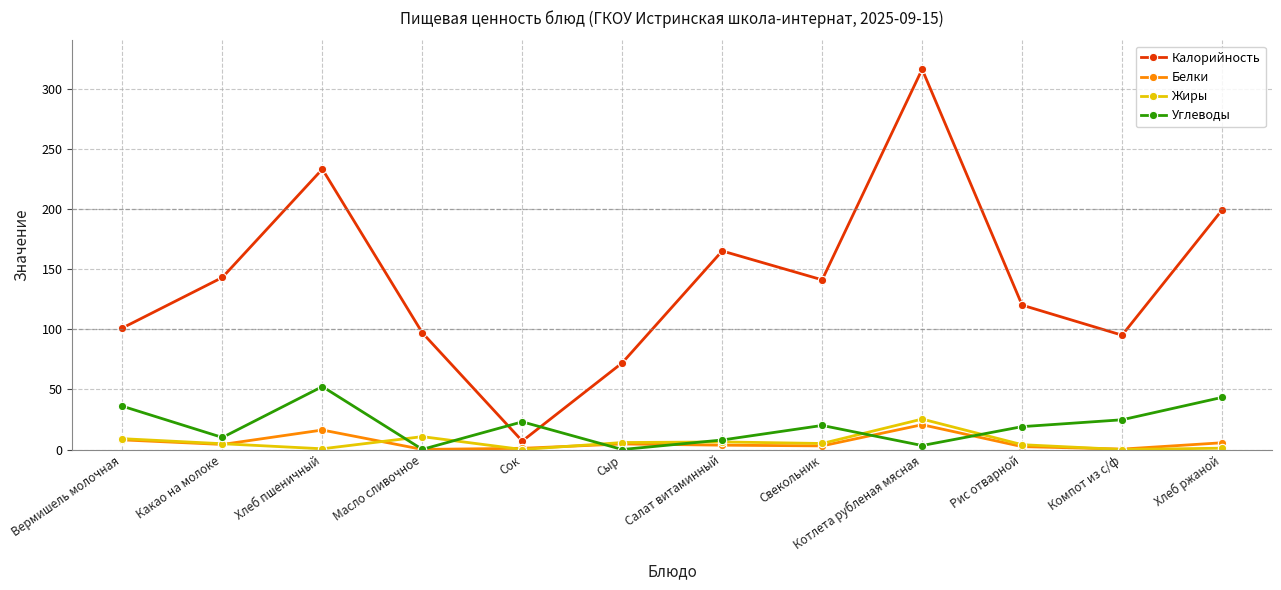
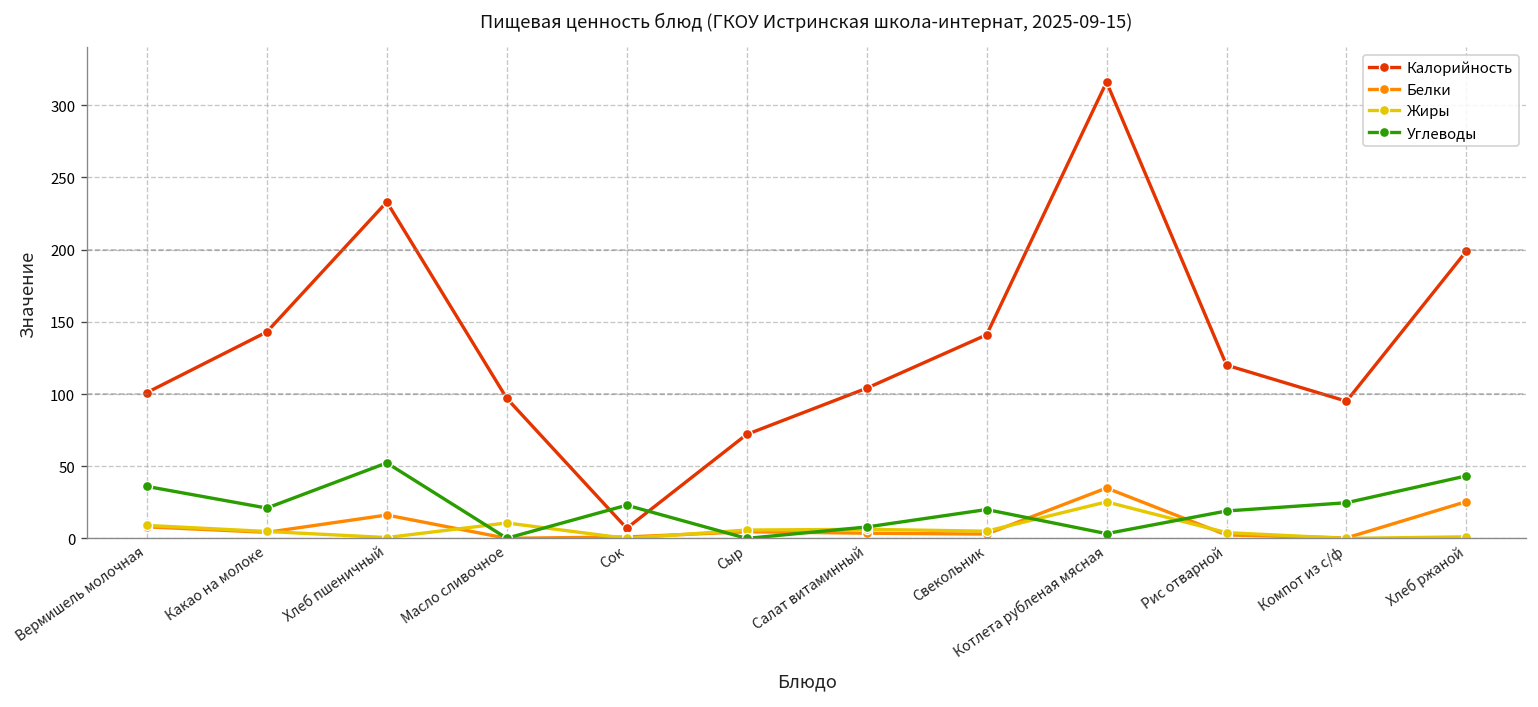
Углеводы, Какао на молоке: 10 -> 21
Калорийность, Салат витаминный: 165 -> 104
Белки, Котлета рубленая мясная: 21 -> 35
Белки, Хлеб ржаной: 6 -> 26
